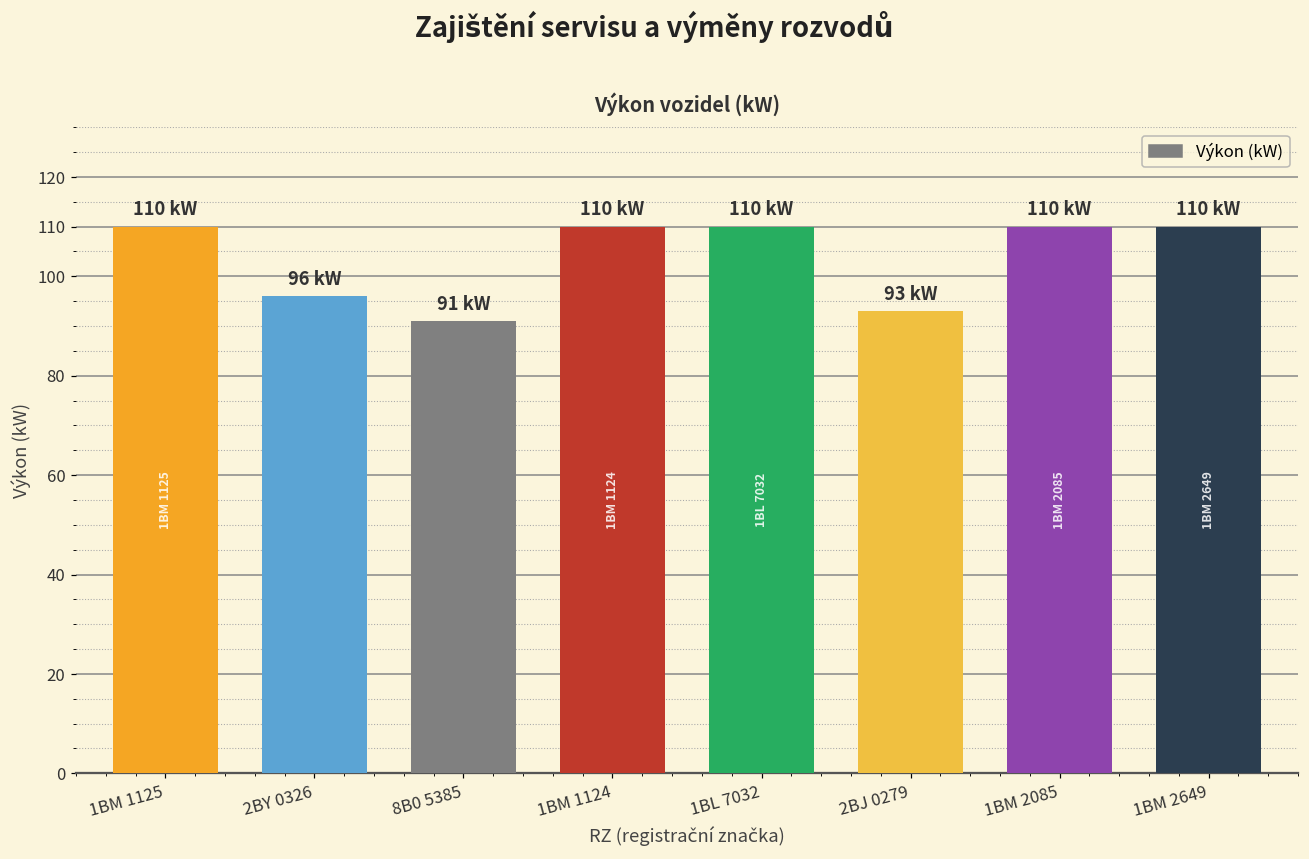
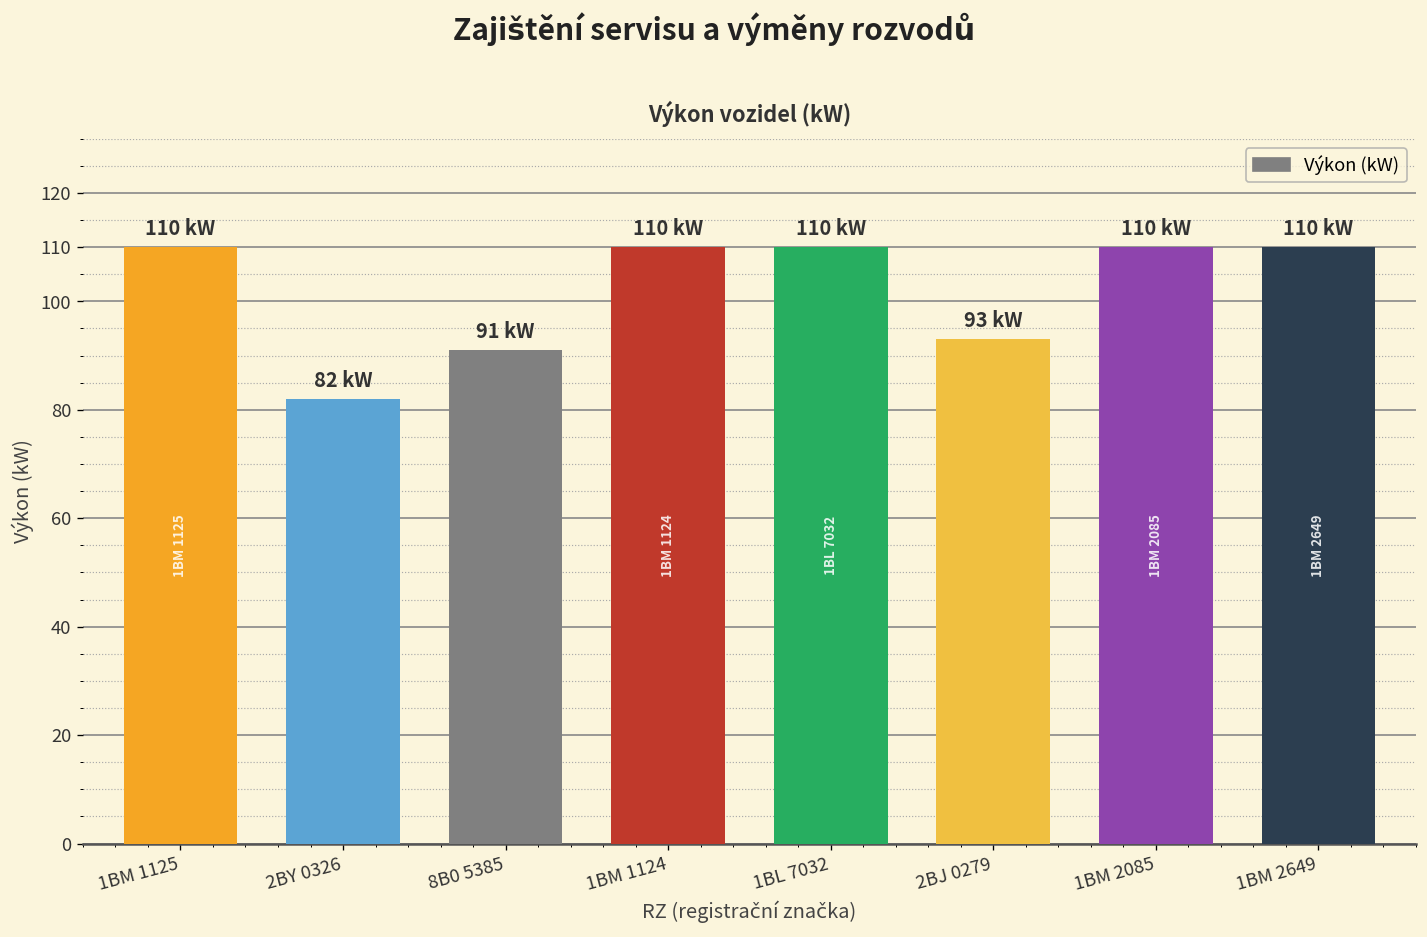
2BY 0326: 96 -> 82
